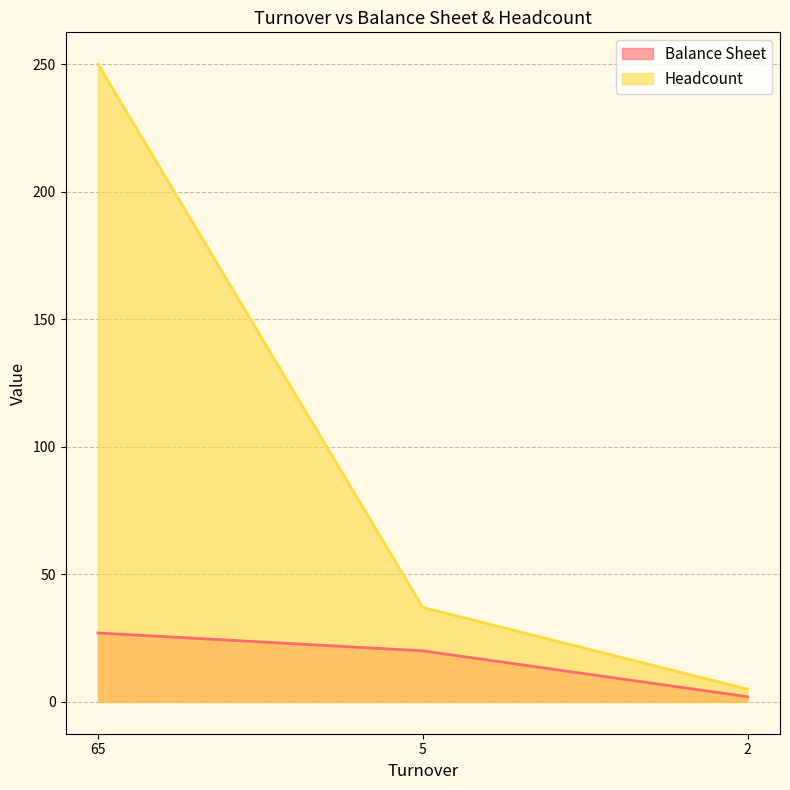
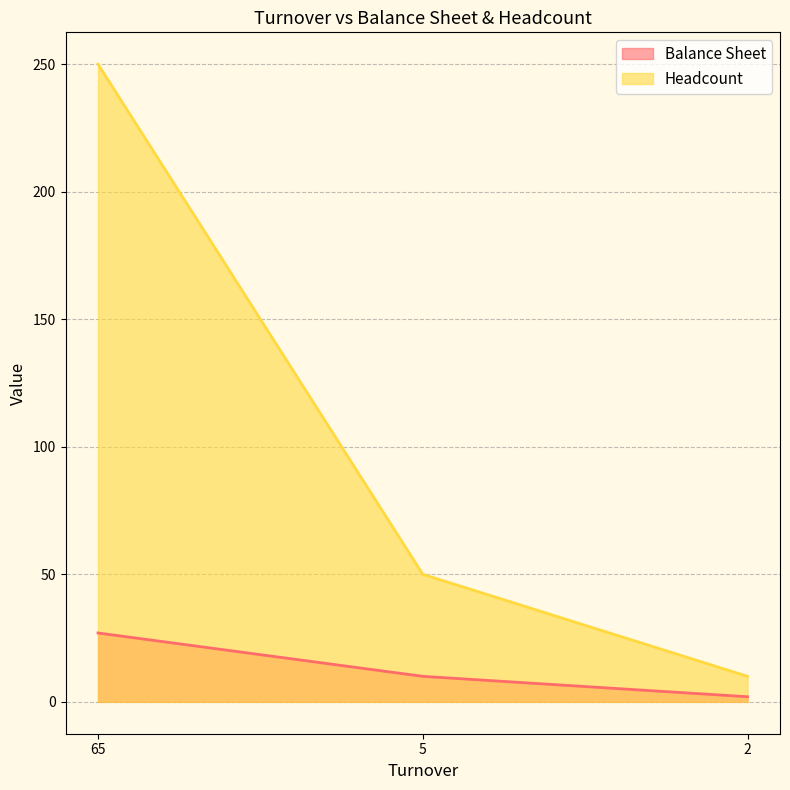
Balance Sheet, 5: 20 -> 10
Headcount, 5: 37 -> 50
Headcount, 2: 5 -> 10
